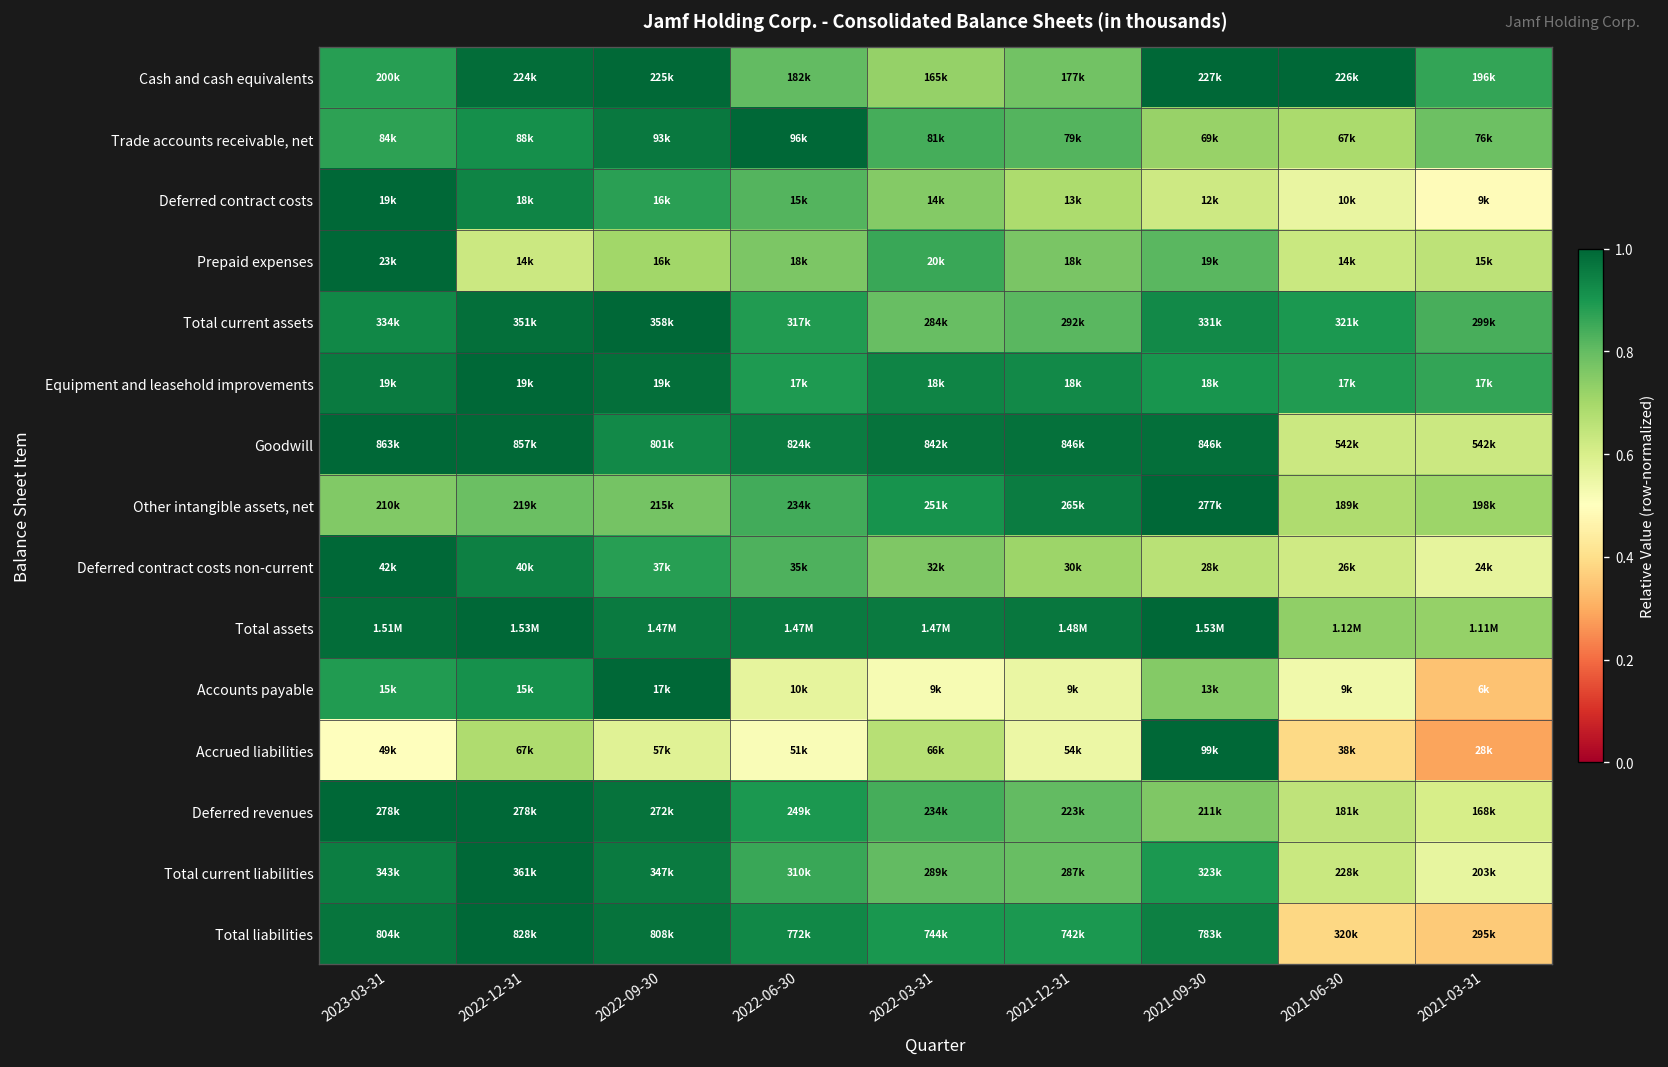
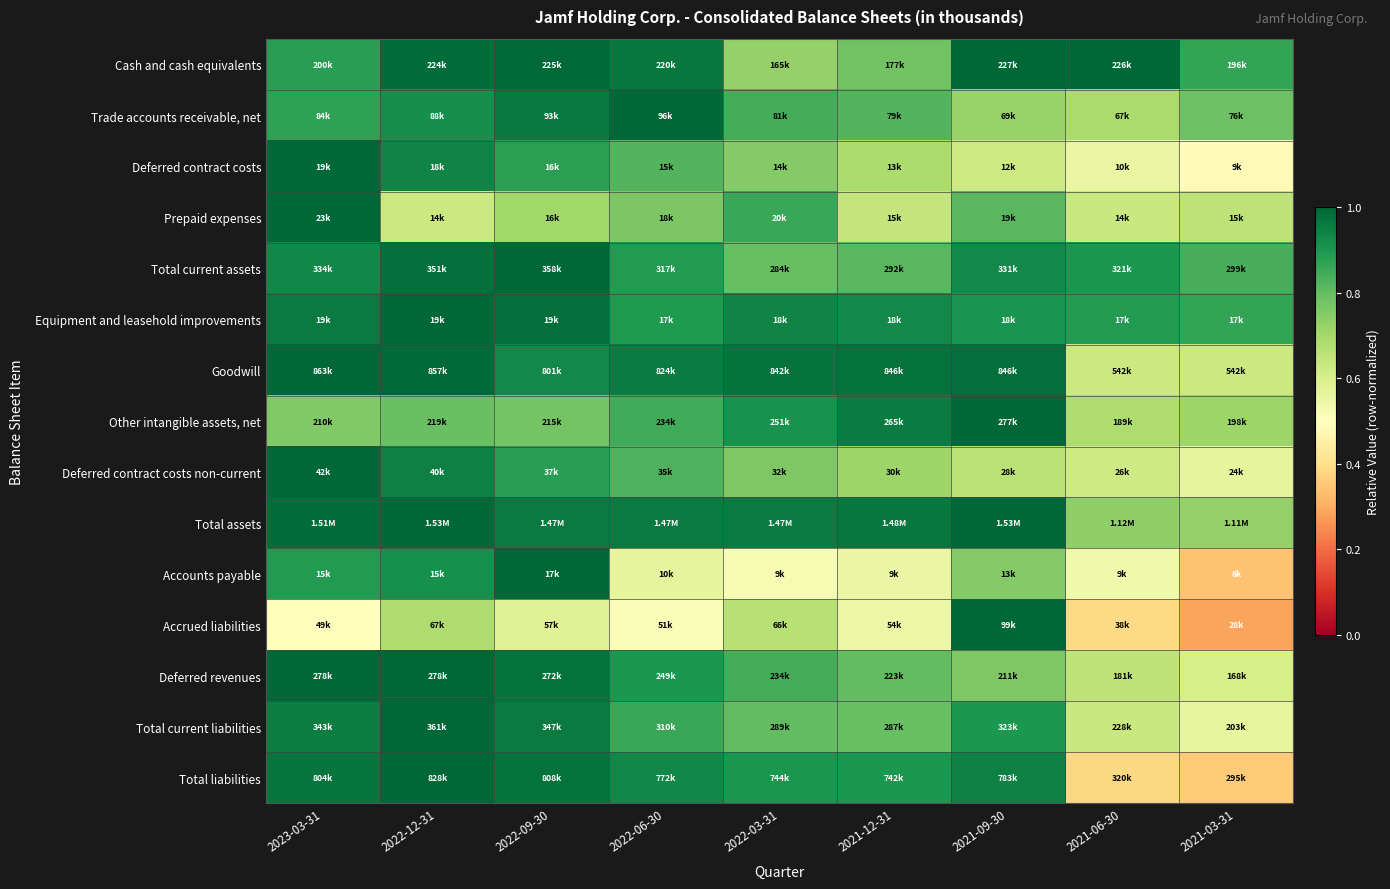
Cash and cash equivalents, 2022-06-30: 182k -> 220k
Prepaid expenses, 2021-12-31: 18k -> 15k
